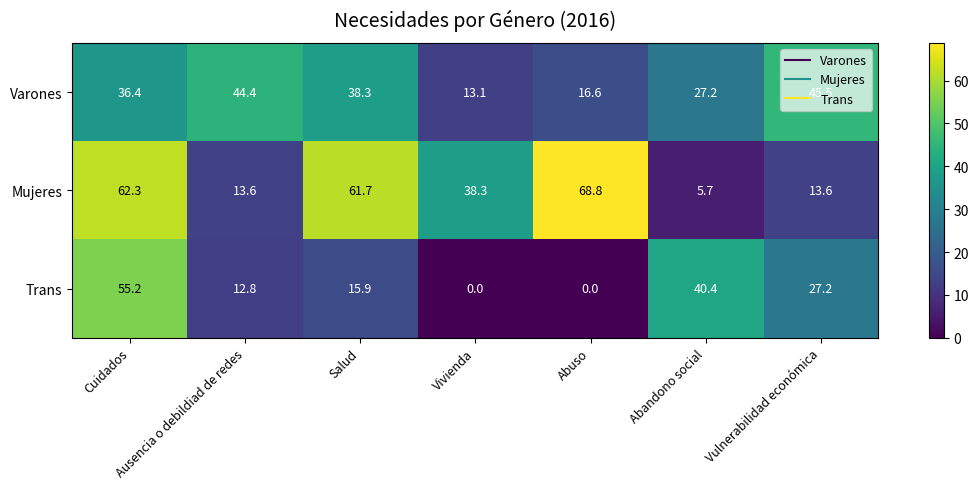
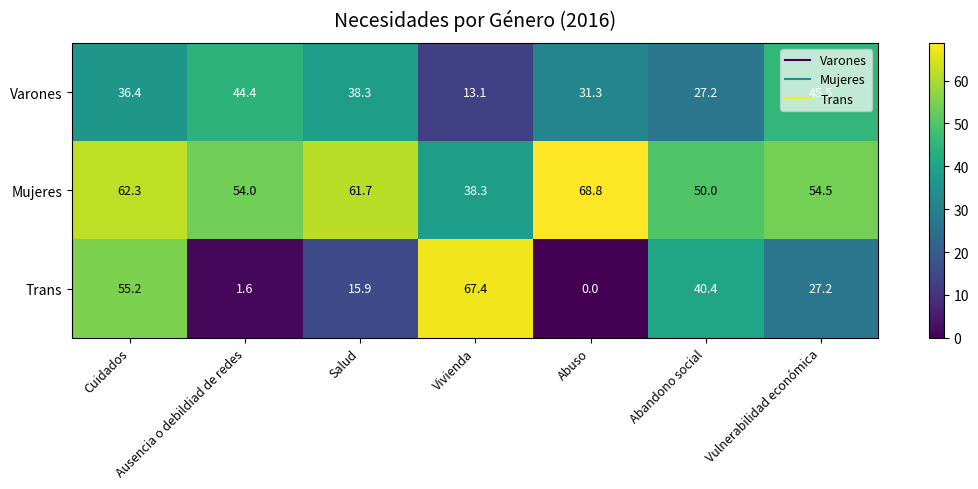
Varones, Abuso: 16.6 -> 31.3
Mujeres, Ausencia o debildiad de redes: 13.6 -> 54.0
Mujeres, Abandono social: 5.7 -> 50.0
Mujeres, Vulnerabilidad económica: 13.6 -> 54.5
Trans, Ausencia o debildiad de redes: 12.8 -> 1.6
Trans, Vivienda: 0.0 -> 67.4
